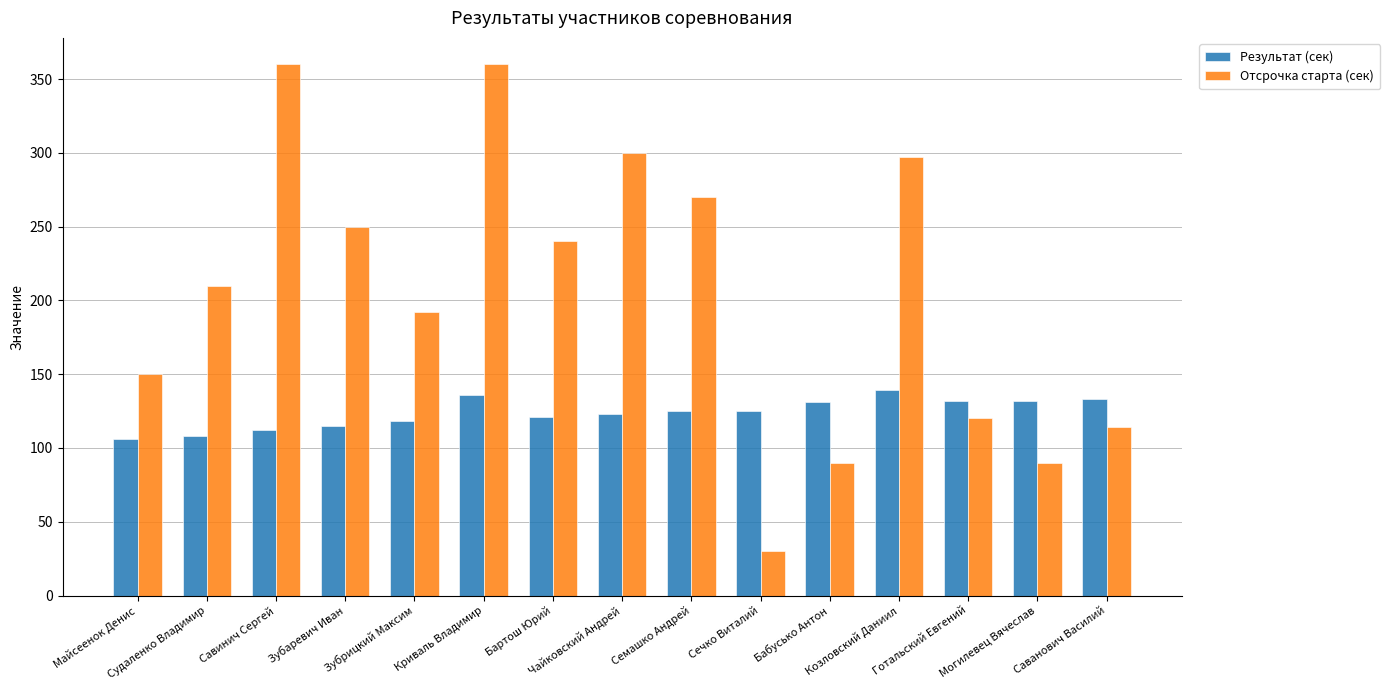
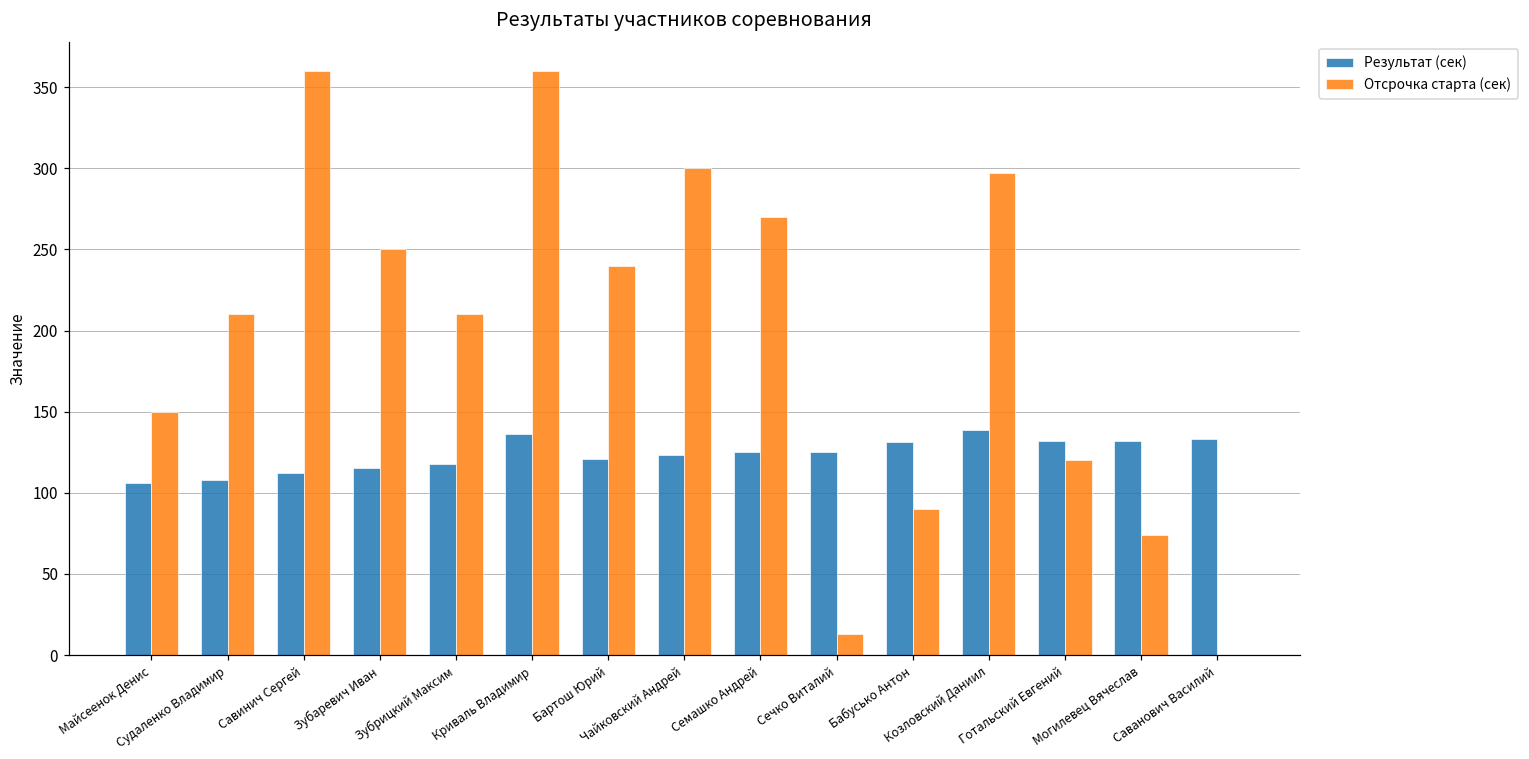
Отсрочка старта (сек), Зубрицкий Максим: 192 -> 210
Отсрочка старта (сек), Сечко Виталий: 30 -> 13
Отсрочка старта (сек), Могилевец Вячеслав: 90 -> 74
Отсрочка старта (сек), Саванович Василий: 114 -> 0
